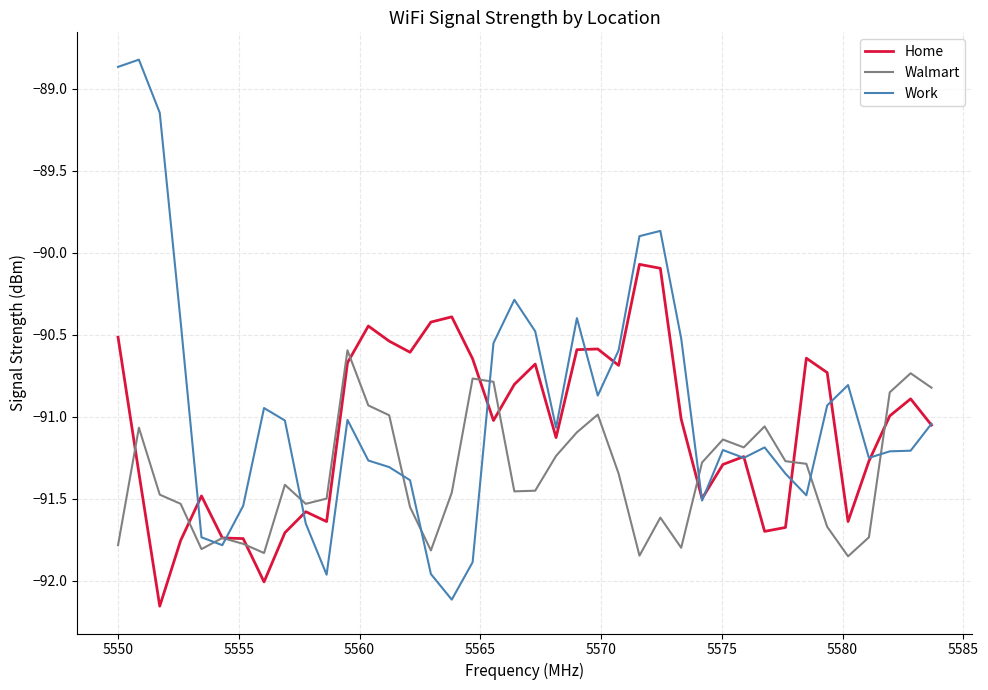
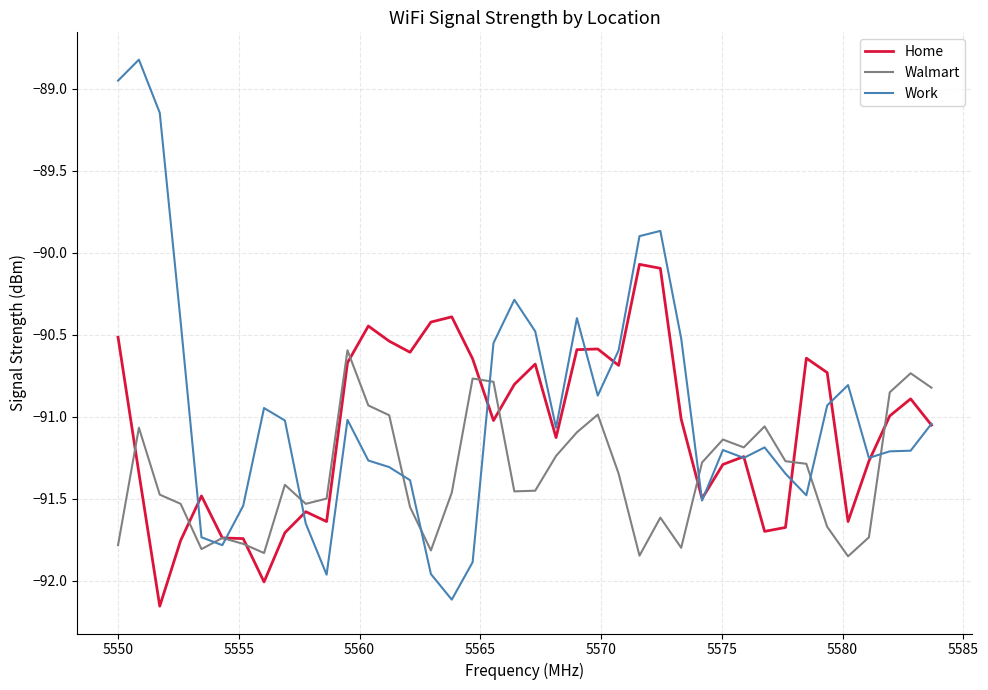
Work, 5550: -88.87 -> -88.95
